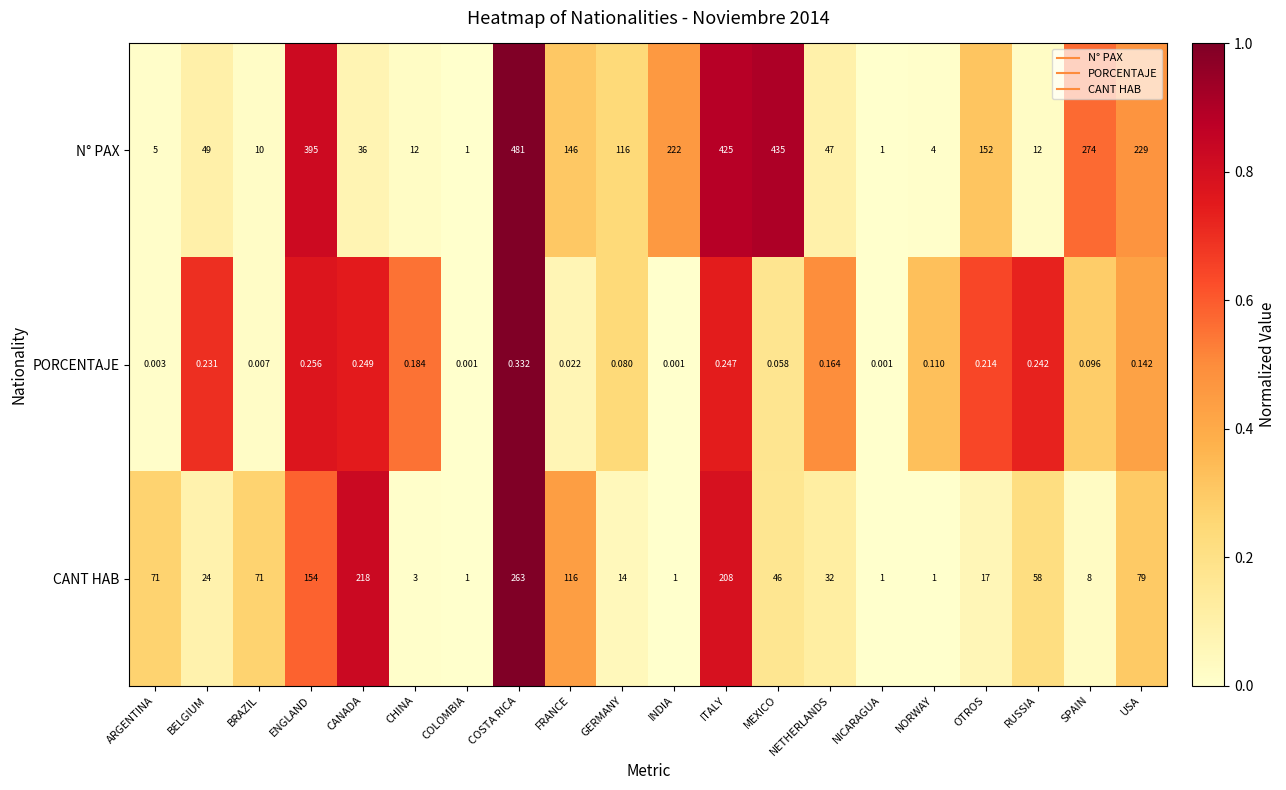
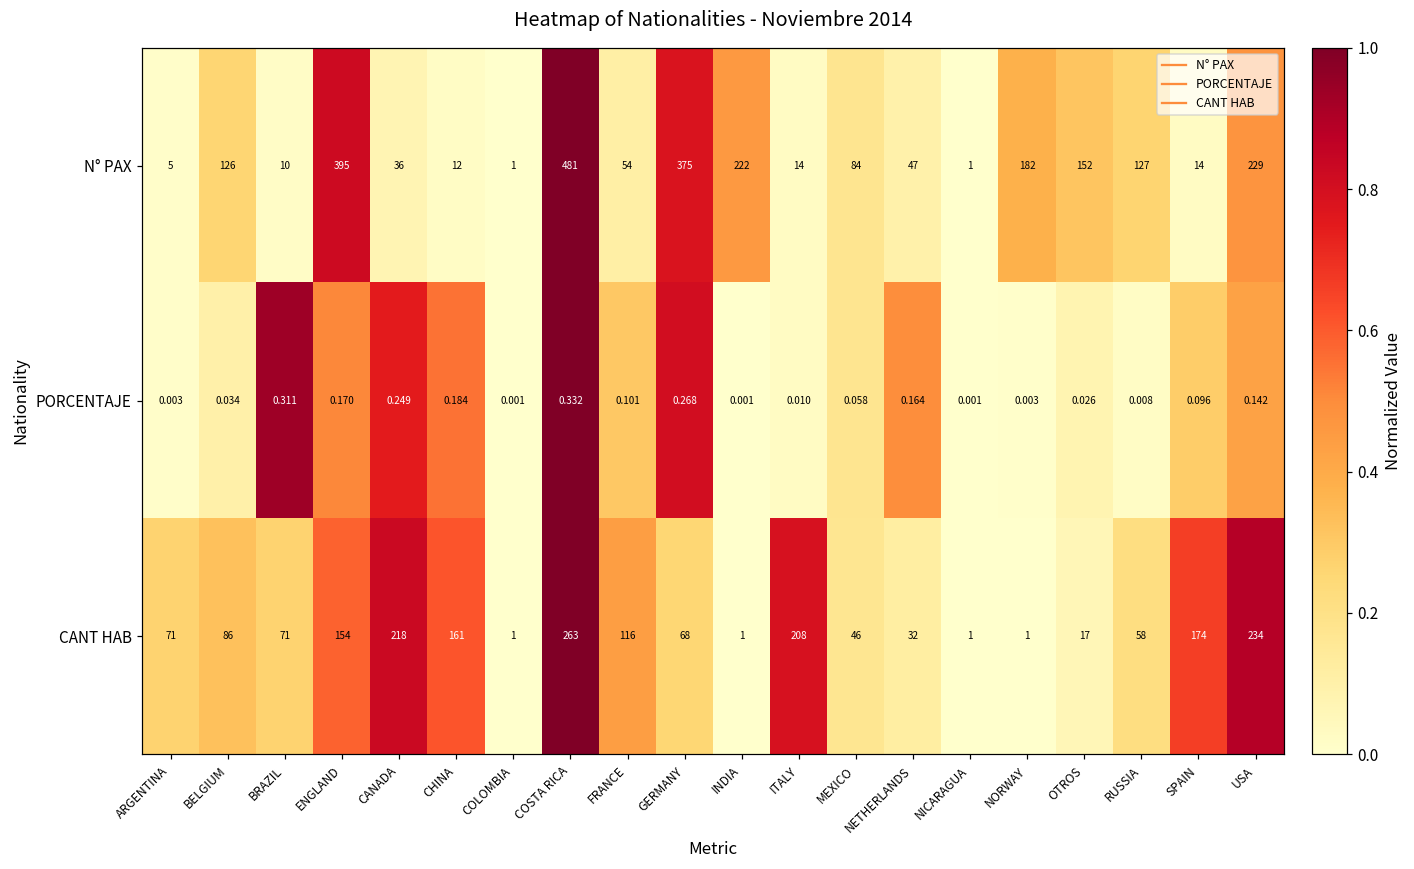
N° PAX, BELGIUM: 49 -> 126
N° PAX, FRANCE: 146 -> 54
N° PAX, GERMANY: 116 -> 375
N° PAX, ITALY: 425 -> 14
N° PAX, MEXICO: 435 -> 84
N° PAX, NORWAY: 4 -> 182
N° PAX, RUSSIA: 12 -> 127
N° PAX, SPAIN: 274 -> 14
PORCENTAJE, BELGIUM: 0.231 -> 0.034
PORCENTAJE, BRAZIL: 0.007 -> 0.311
PORCENTAJE, ENGLAND: 0.256 -> 0.170
PORCENTAJE, FRANCE: 0.022 -> 0.101
PORCENTAJE, GERMANY: 0.080 -> 0.268
PORCENTAJE, ITALY: 0.247 -> 0.010
PORCENTAJE, NORWAY: 0.110 -> 0.003
PORCENTAJE, OTROS: 0.214 -> 0.026
PORCENTAJE, RUSSIA: 0.242 -> 0.008
CANT HAB, BELGIUM: 24 -> 86
CANT HAB, CHINA: 3 -> 161
CANT HAB, GERMANY: 14 -> 68
CANT HAB, SPAIN: 8 -> 174
CANT HAB, USA: 79 -> 234
